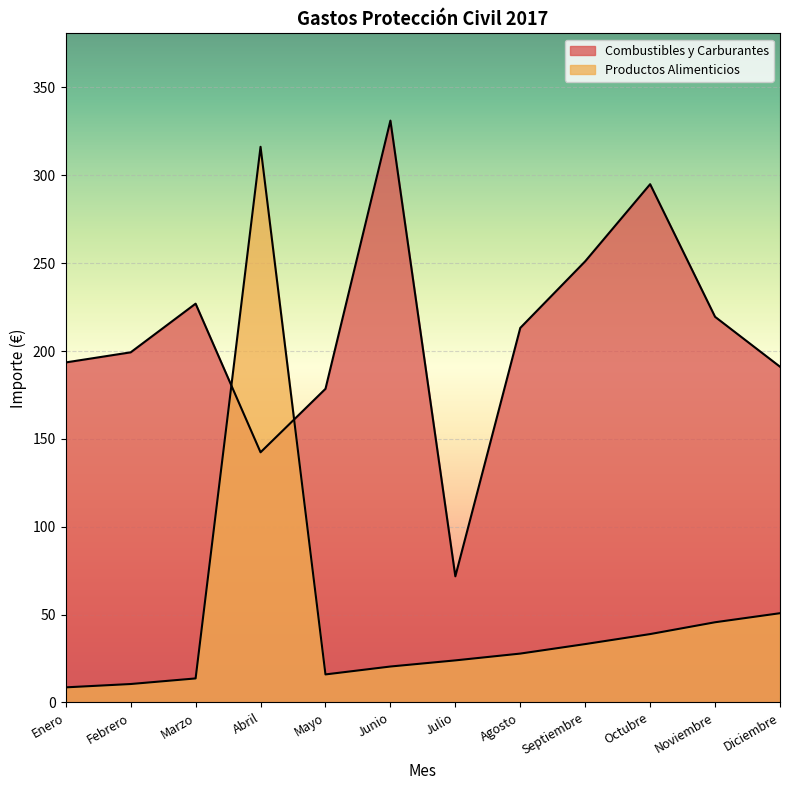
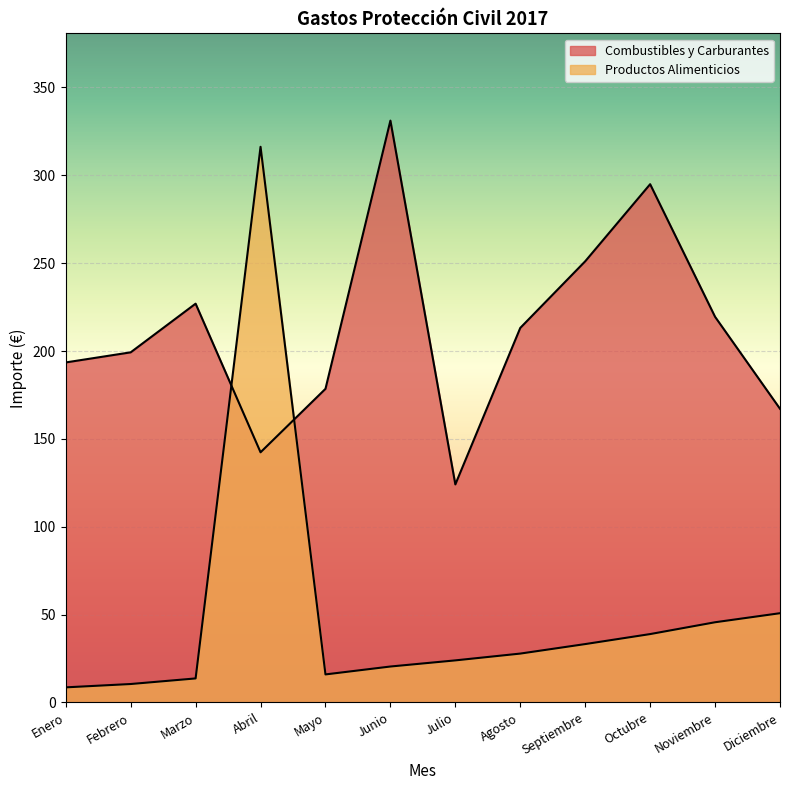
Combustibles y Carburantes, Julio: 72 -> 124
Combustibles y Carburantes, Diciembre: 191 -> 167
